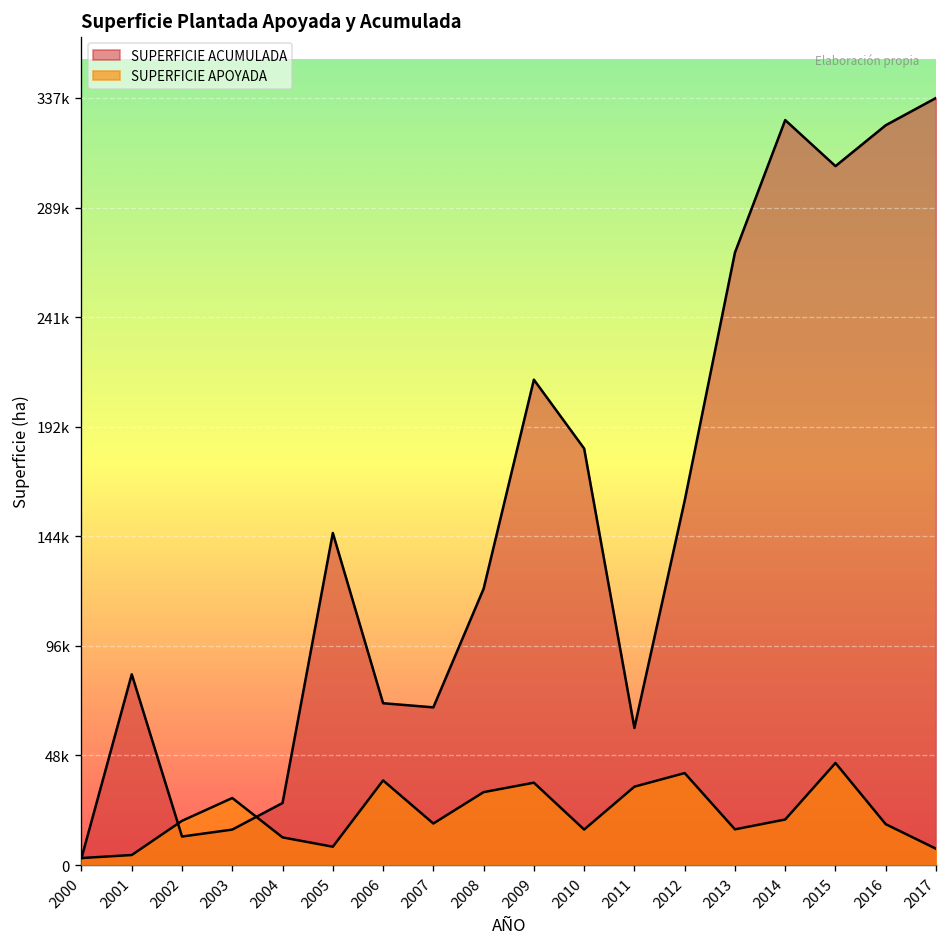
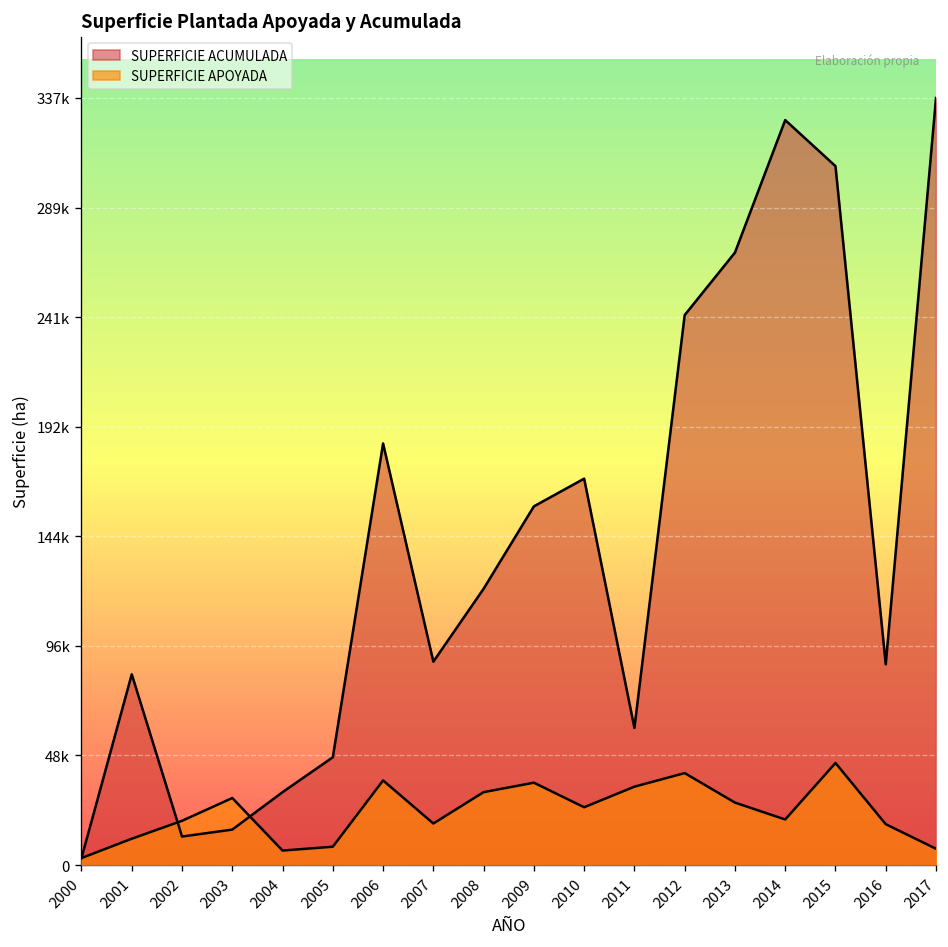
SUPERFICIE APOYADA, 2001: 4000 -> 12000
SUPERFICIE ACUMULADA, 2004: 27000 -> 32000
SUPERFICIE APOYADA, 2004: 12000 -> 6000
SUPERFICIE ACUMULADA, 2005: 146000 -> 47000
SUPERFICIE ACUMULADA, 2006: 71000 -> 186000
SUPERFICIE ACUMULADA, 2007: 69000 -> 90000
SUPERFICIE ACUMULADA, 2009: 214000 -> 158000
SUPERFICIE ACUMULADA, 2010: 183000 -> 170000
SUPERFICIE APOYADA, 2010: 16000 -> 25000
SUPERFICIE ACUMULADA, 2012: 160000 -> 242000
SUPERFICIE APOYADA, 2013: 16000 -> 28000
SUPERFICIE ACUMULADA, 2016: 326000 -> 88000
